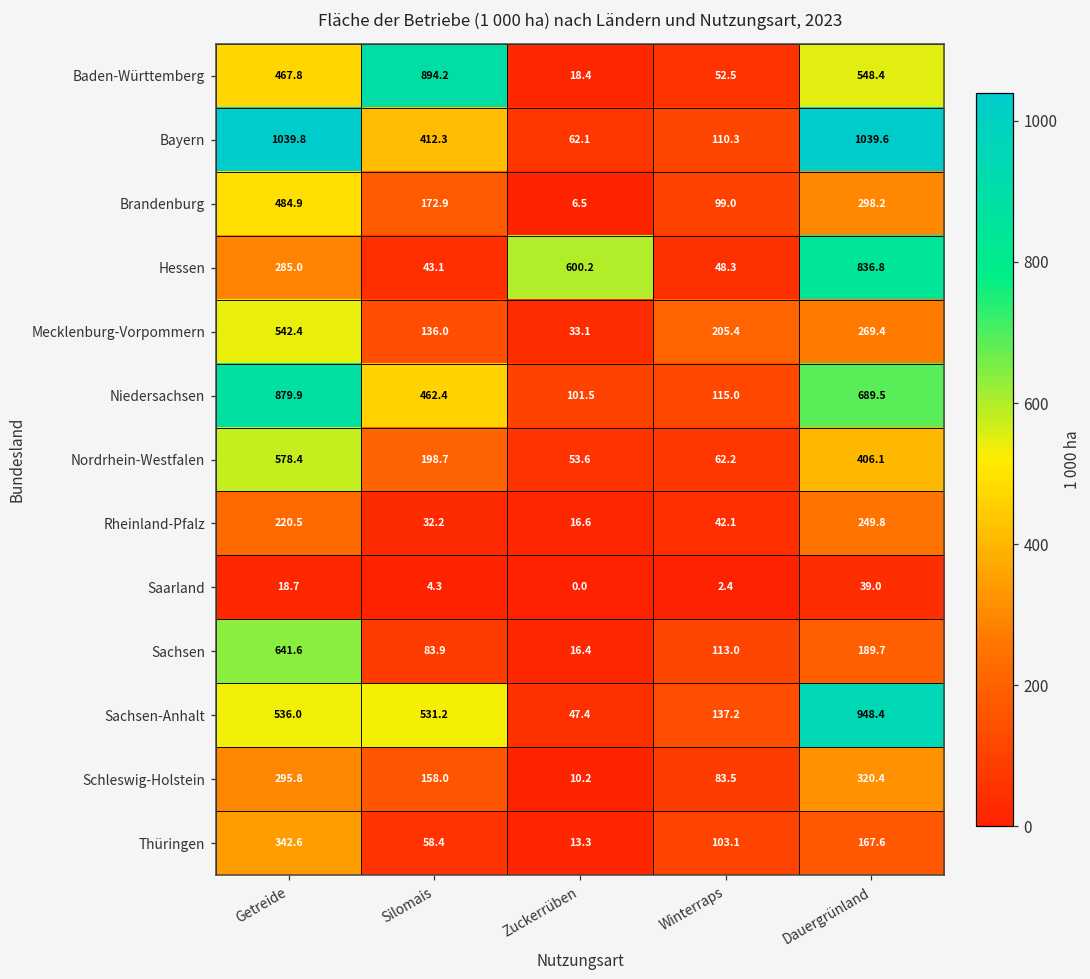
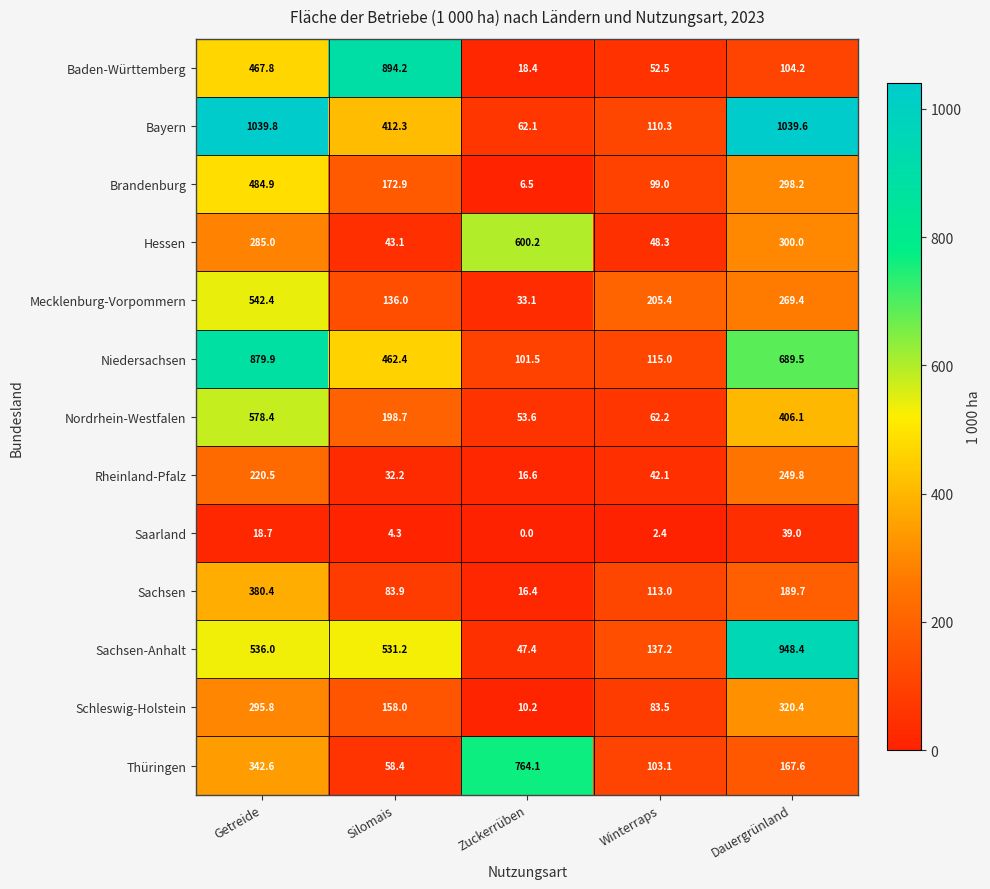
Baden-Württemberg, Dauergrünland: 548.4 -> 104.2
Hessen, Dauergrünland: 836.8 -> 300.0
Sachsen, Getreide: 641.6 -> 380.4
Thüringen, Zuckerrüben: 13.3 -> 764.1
